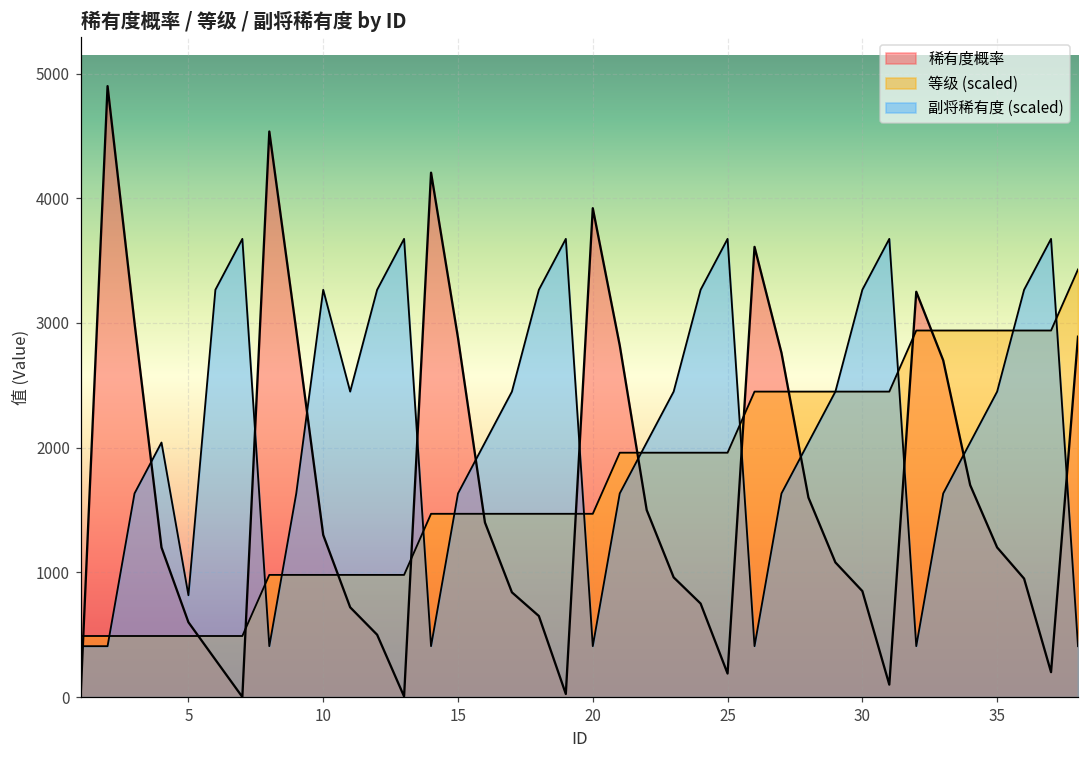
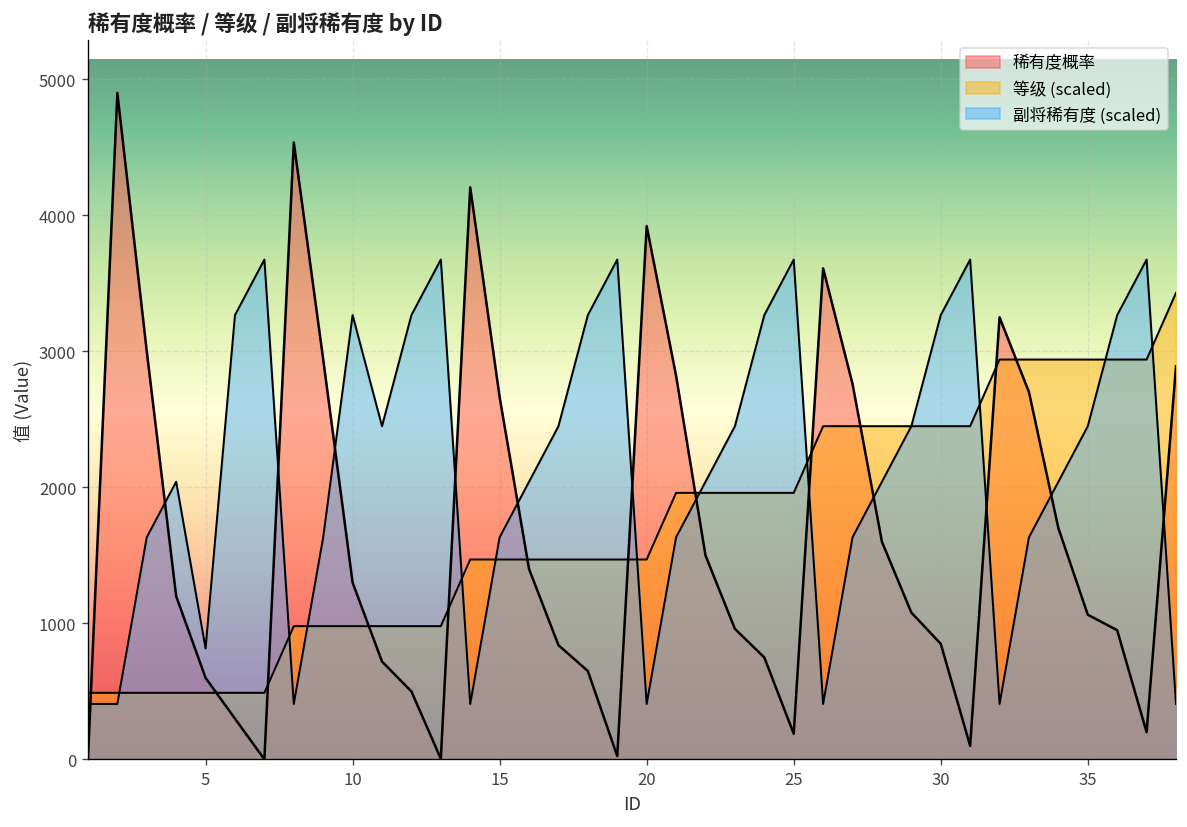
稀有度概率, 15: 2880 -> 2660
稀有度概率, 35: 1200 -> 1060
